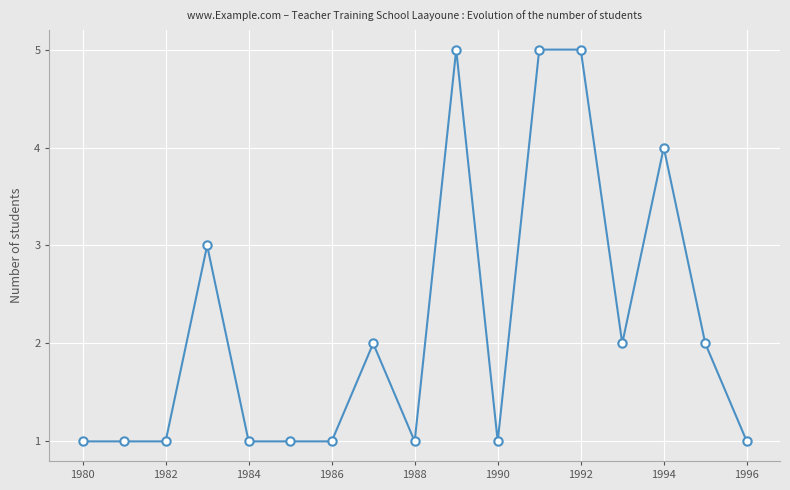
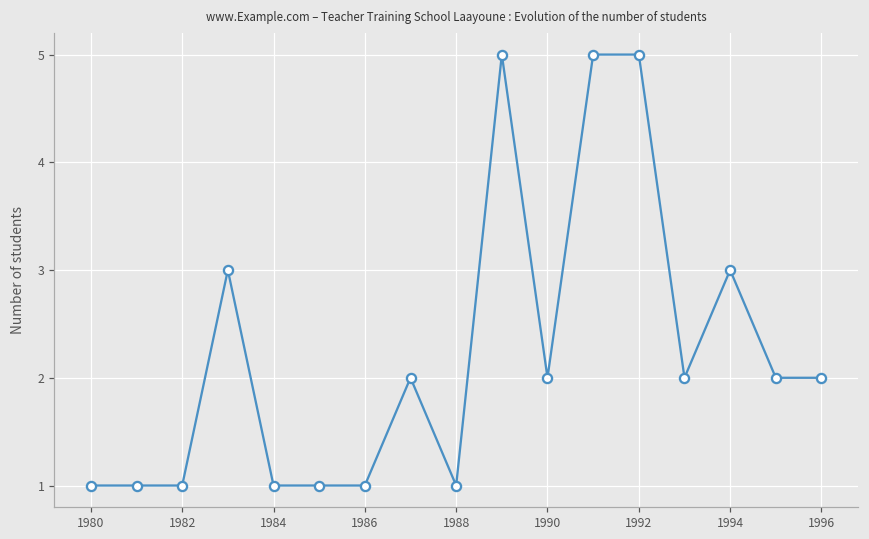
1990: 1 -> 2
1994: 4 -> 3
1996: 1 -> 2
